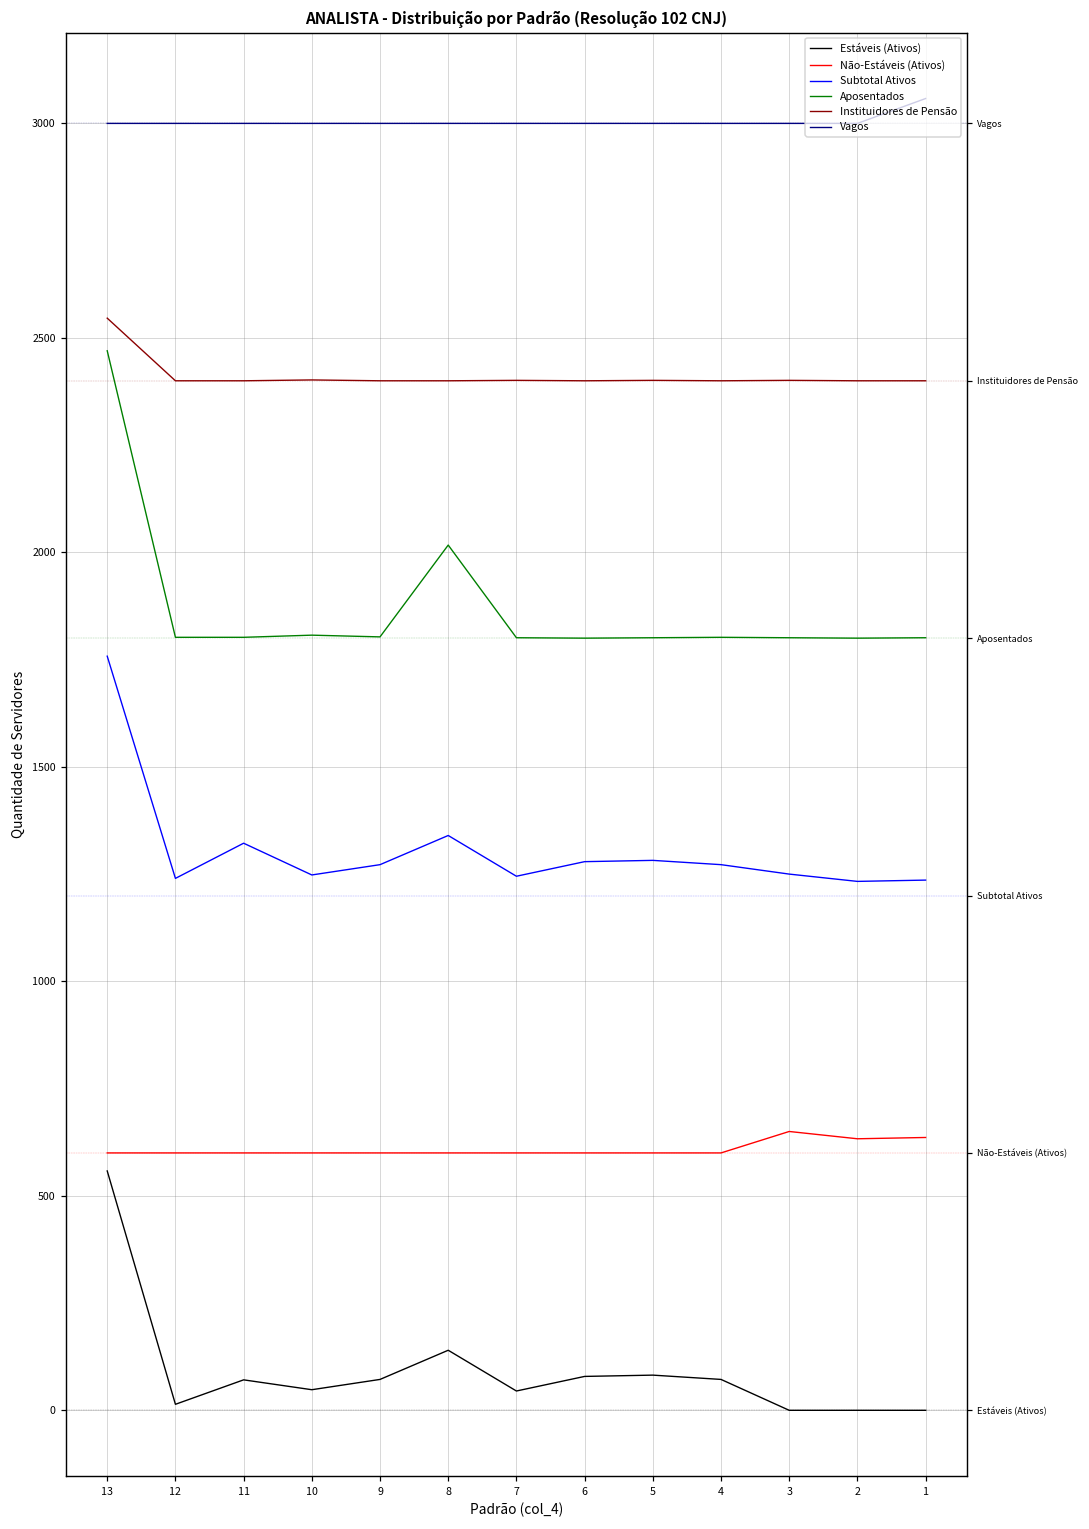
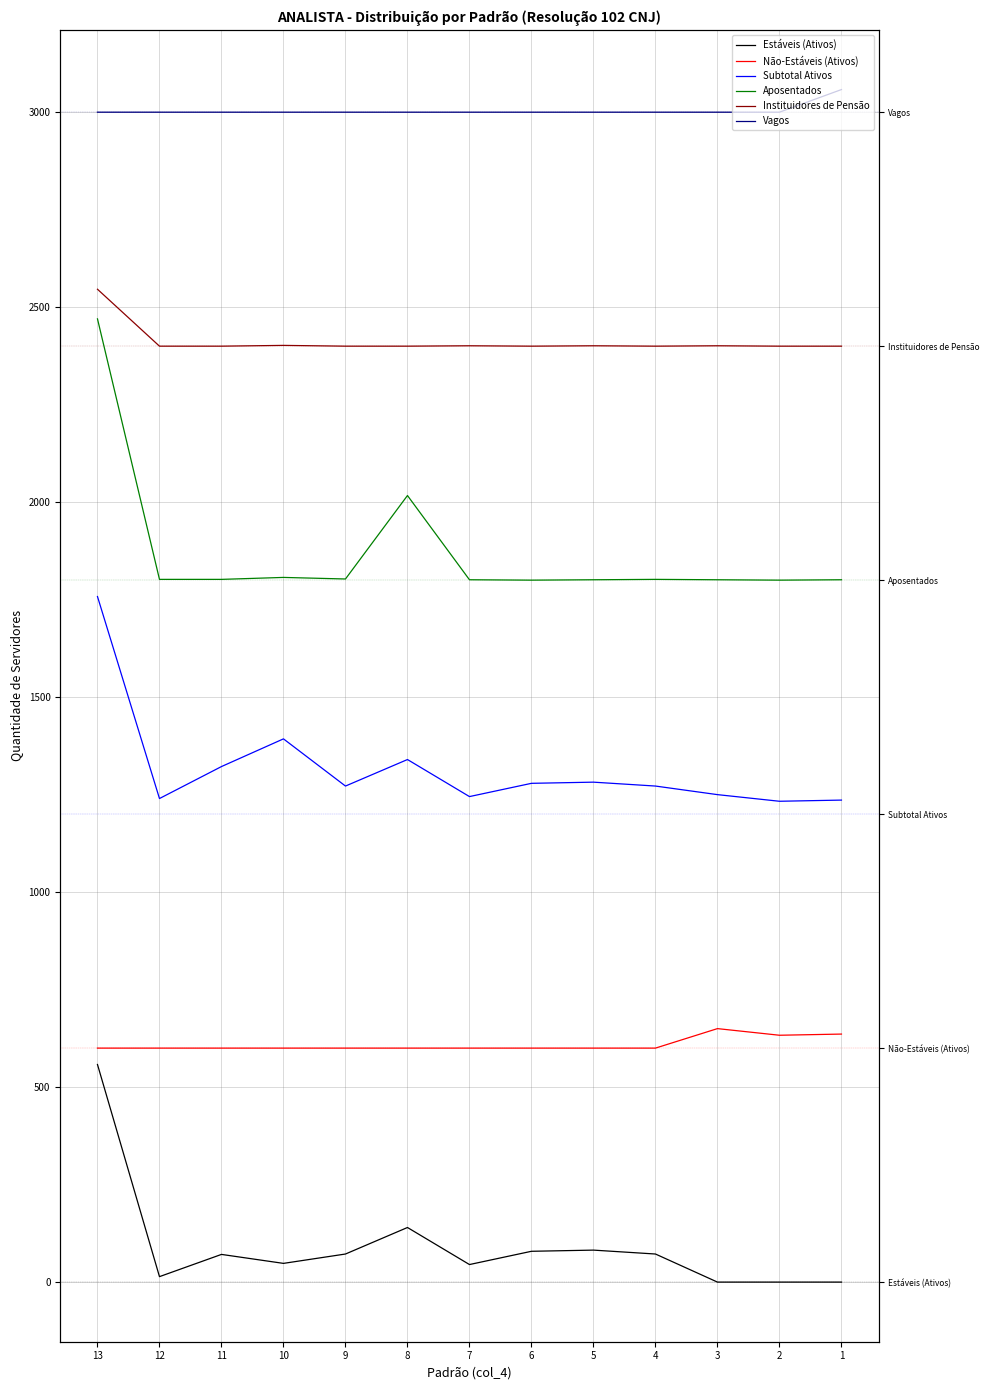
Subtotal Ativos, 10: 1250 -> 1390
